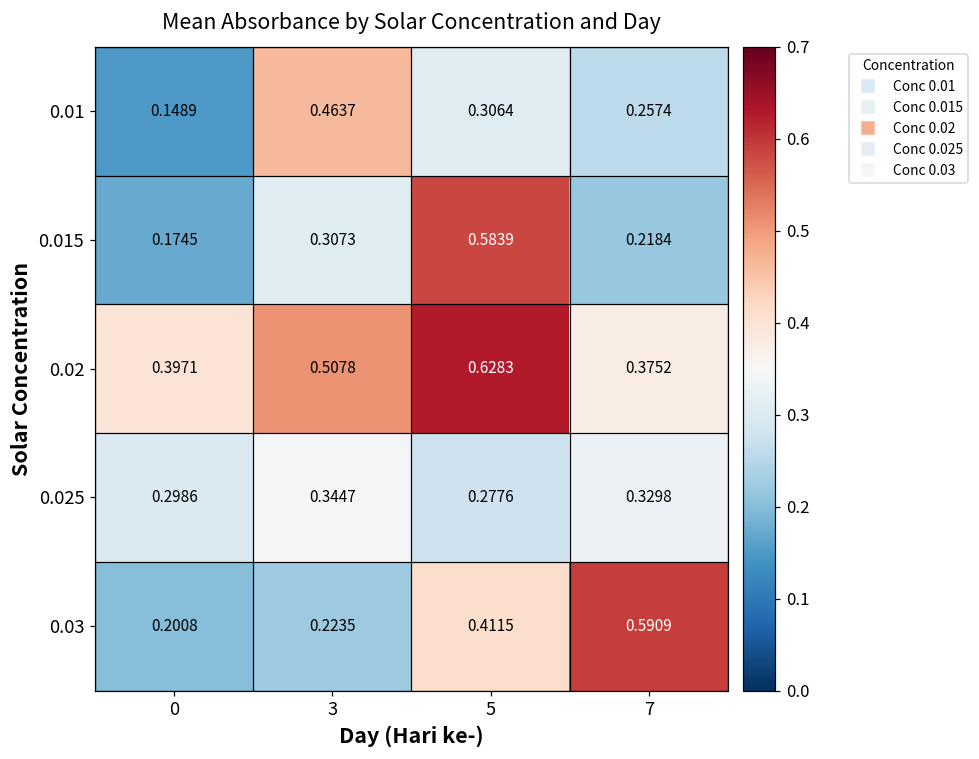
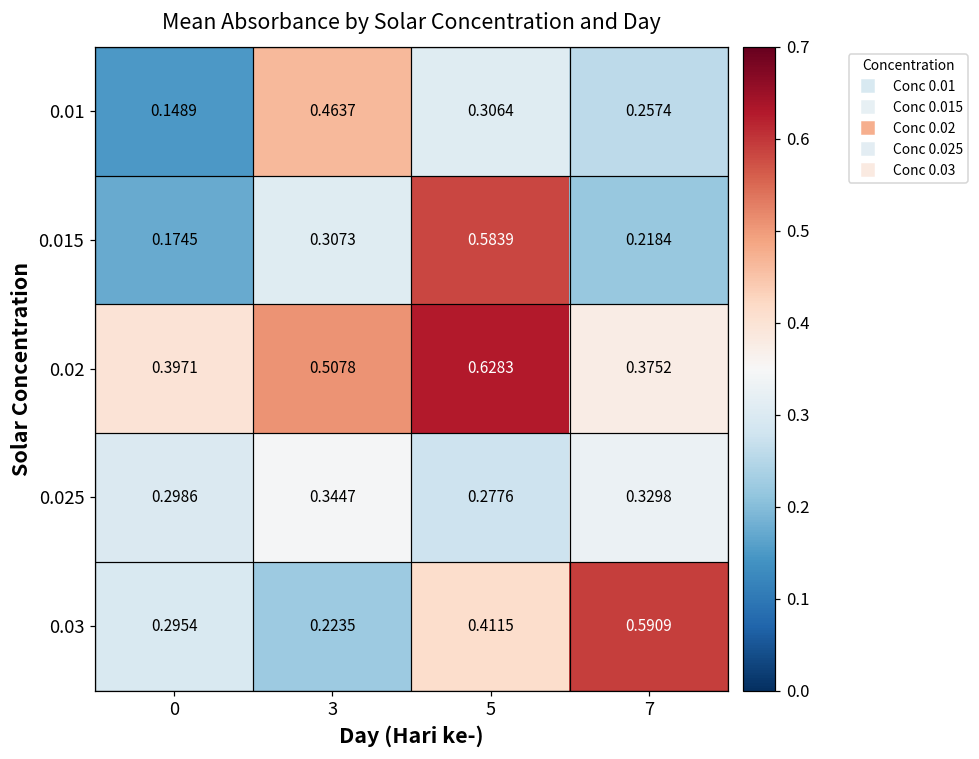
0.03, 0: 0.2008 -> 0.2954
